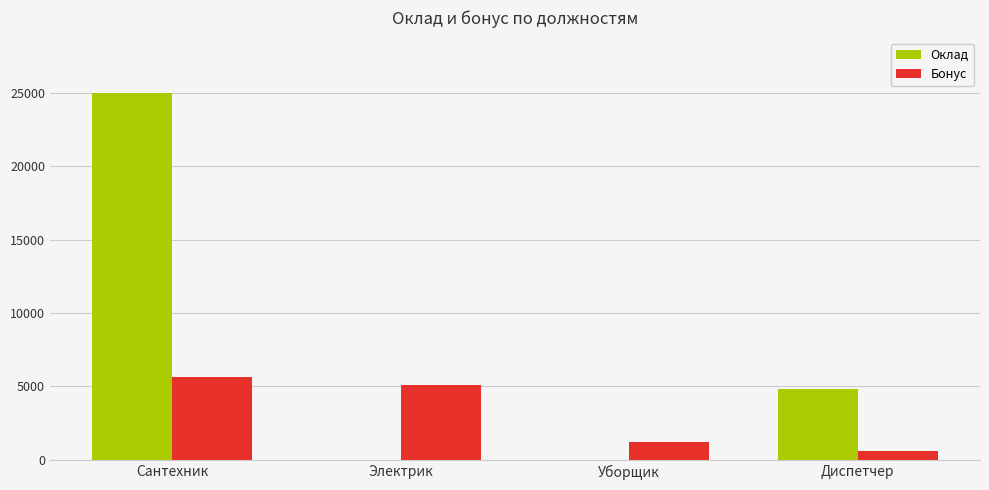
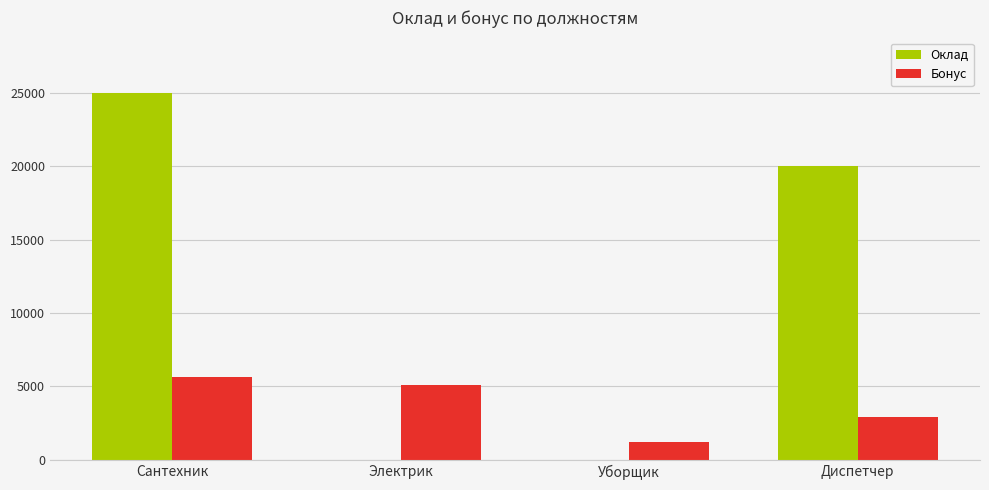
Оклад, Диспетчер: 4800 -> 20000
Бонус, Диспетчер: 600 -> 2900
